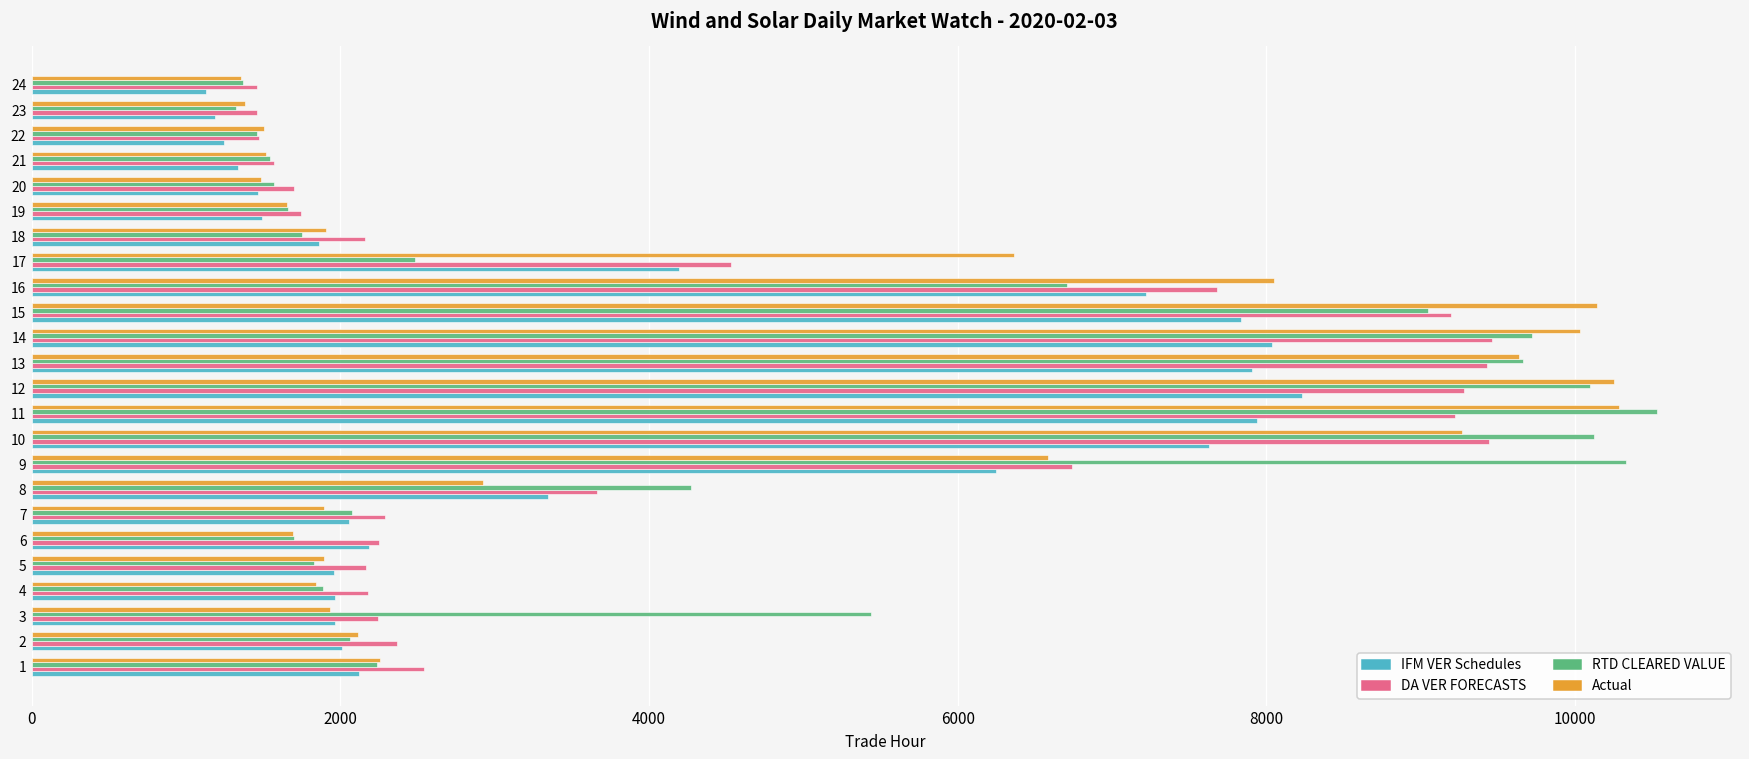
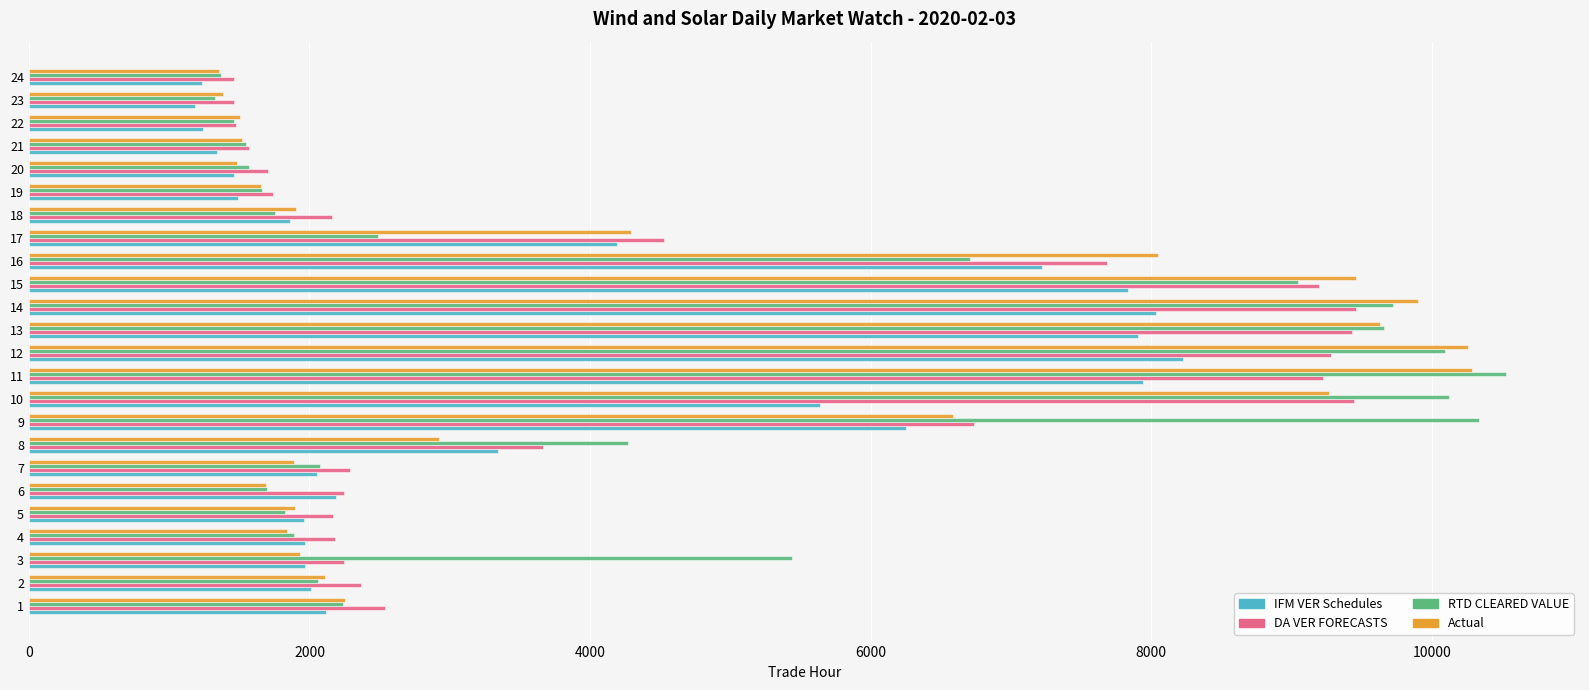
IFM VER Schedules, 24: 1130 -> 1230
Actual, 17: 6360 -> 4290
Actual, 15: 10140 -> 9460
Actual, 14: 10030 -> 9900
IFM VER Schedules, 10: 7630 -> 5640
